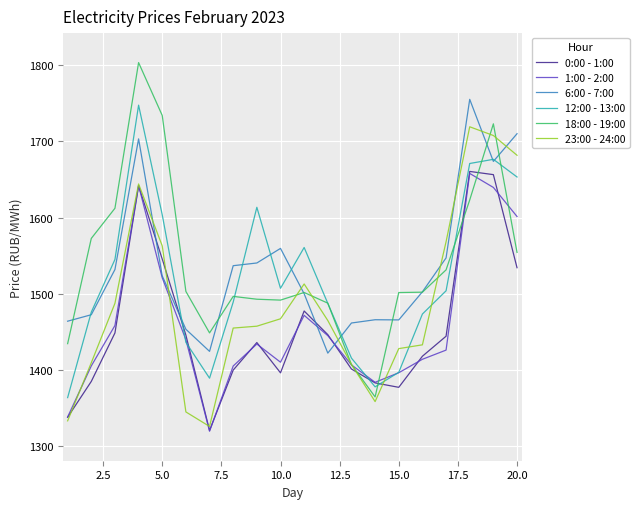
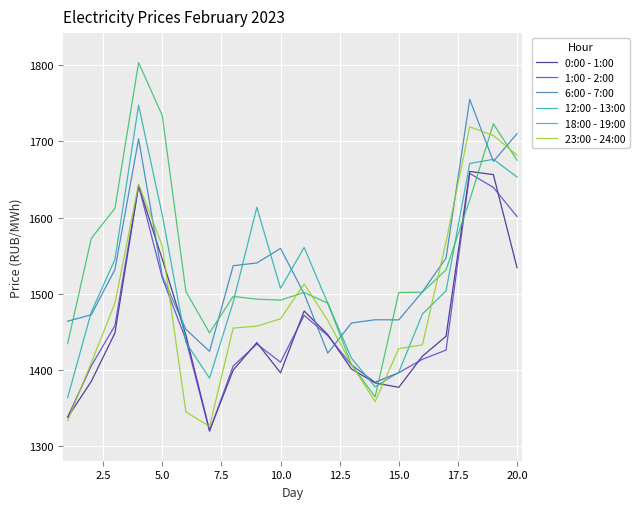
18:00 - 19:00, 20.0: 1550 -> 1680
